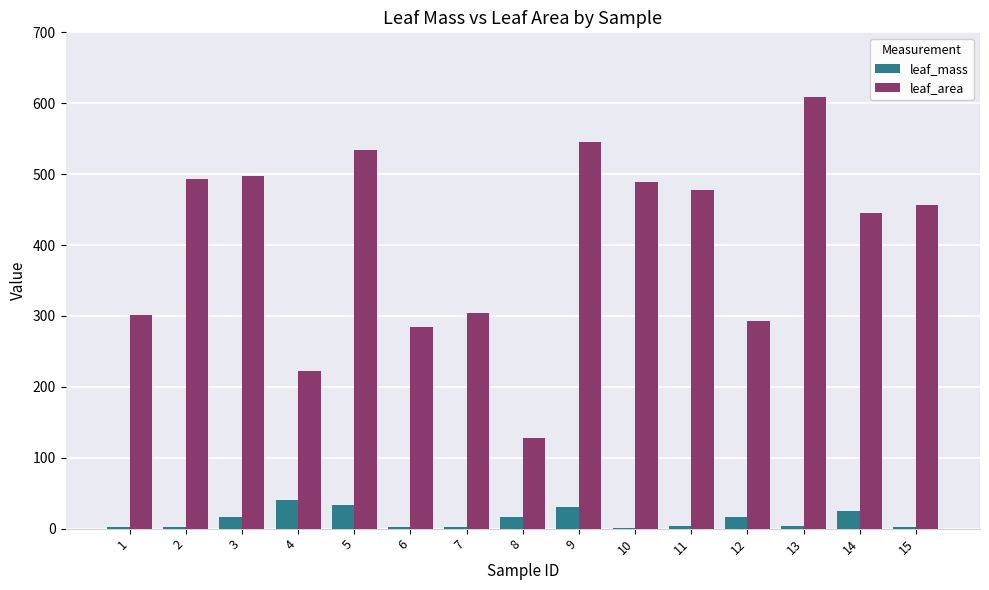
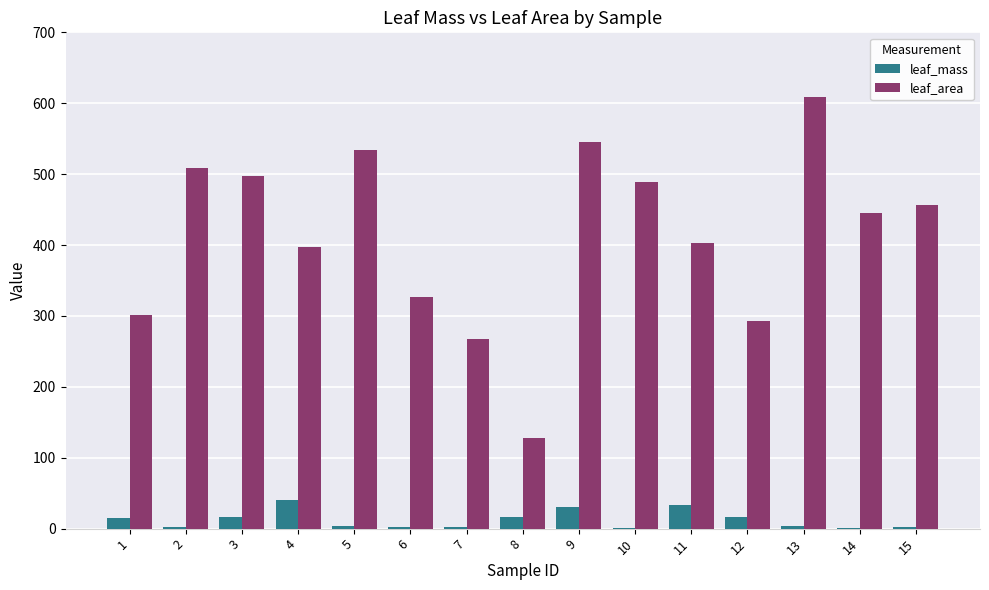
leaf_mass, 1: 0 -> 20
leaf_area, 2: 490 -> 510
leaf_area, 4: 220 -> 400
leaf_mass, 5: 30 -> 0
leaf_area, 6: 280 -> 330
leaf_area, 7: 300 -> 270
leaf_mass, 11: 0 -> 30
leaf_area, 11: 480 -> 400
leaf_mass, 14: 20 -> 0
